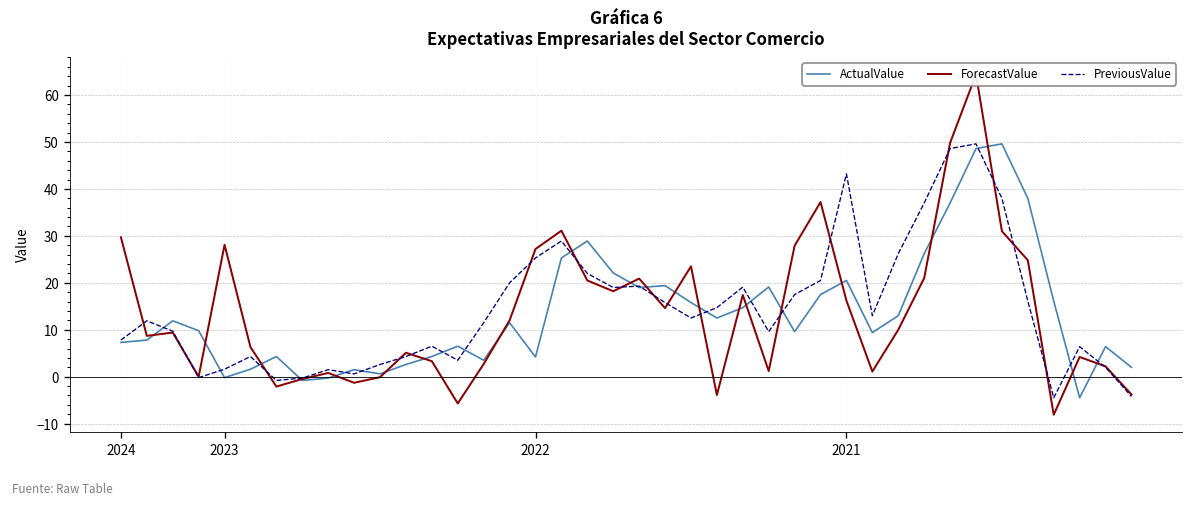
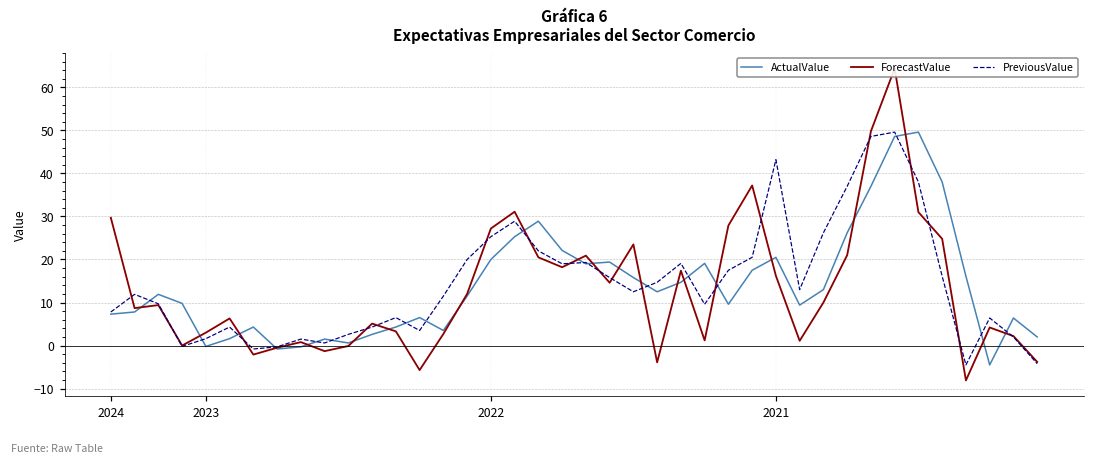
ForecastValue, 2023: 28 -> 3
ActualValue, 2022: 4 -> 20
